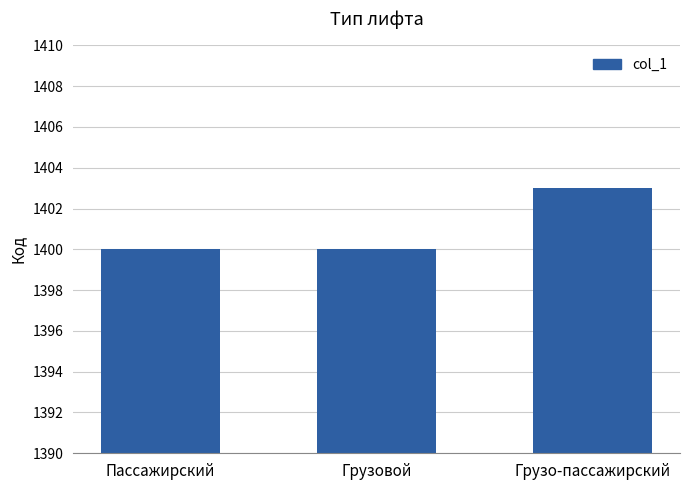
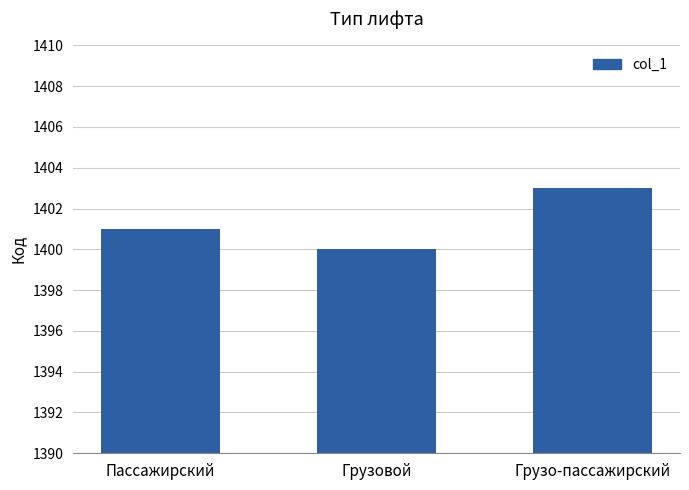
Пассажирский: 1400 -> 1401
